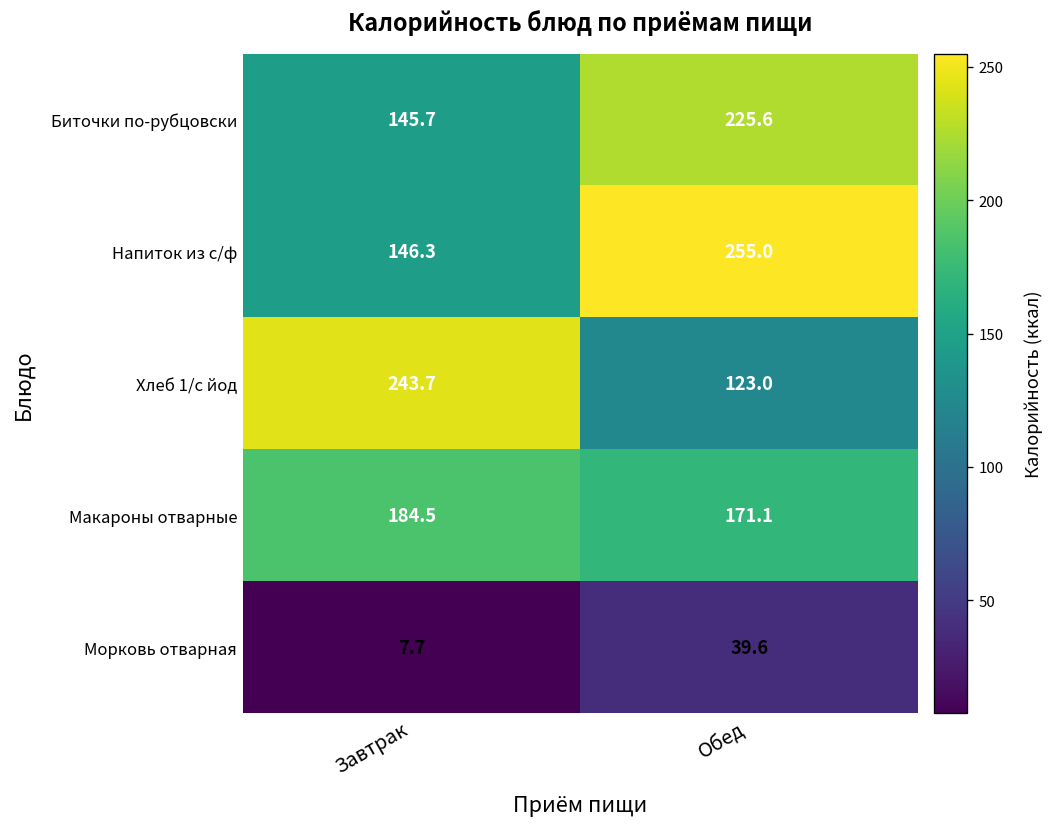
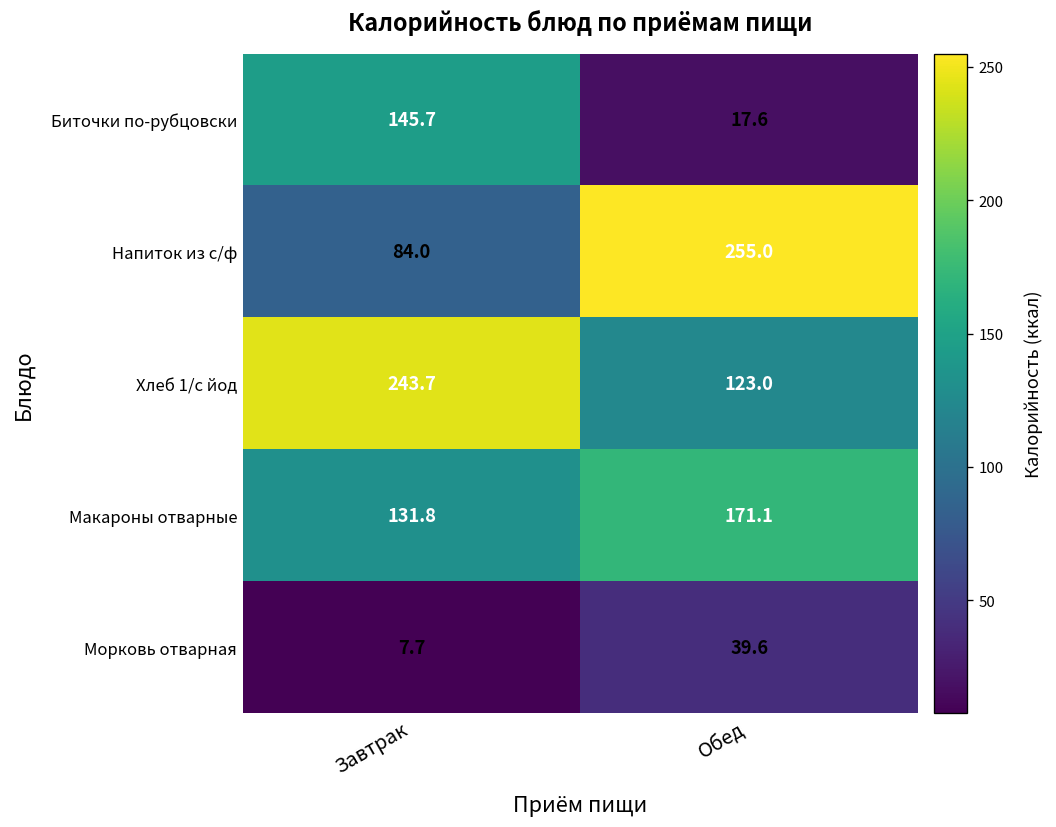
Биточки по-рубцовски, Обед: 225.6 -> 17.6
Напиток из с/ф, Завтрак: 146.3 -> 84.0
Макароны отварные, Завтрак: 184.5 -> 131.8
